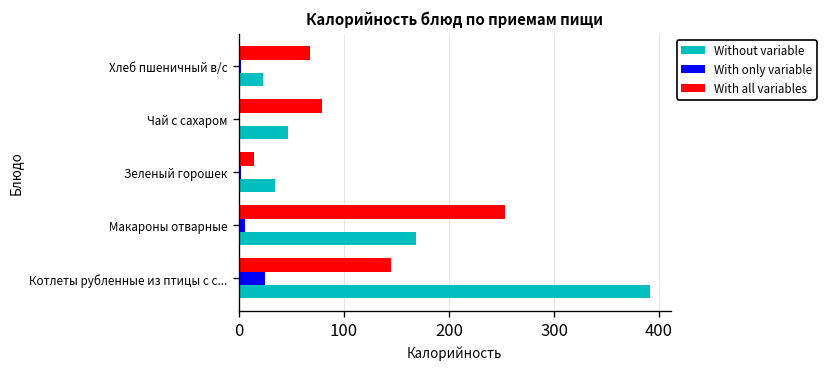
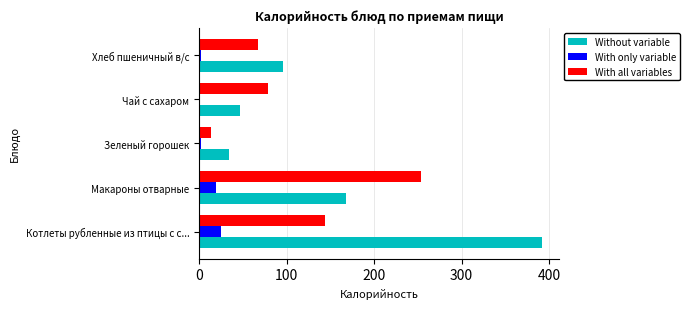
Without variable, Хлеб пшеничный в/с: 20 -> 100
With only variable, Макароны отварные: 10 -> 20
